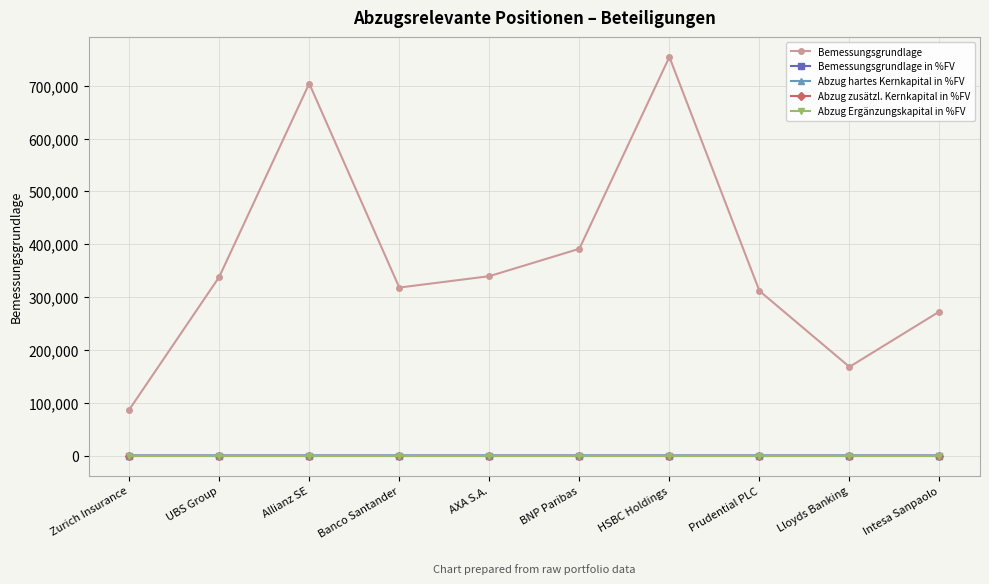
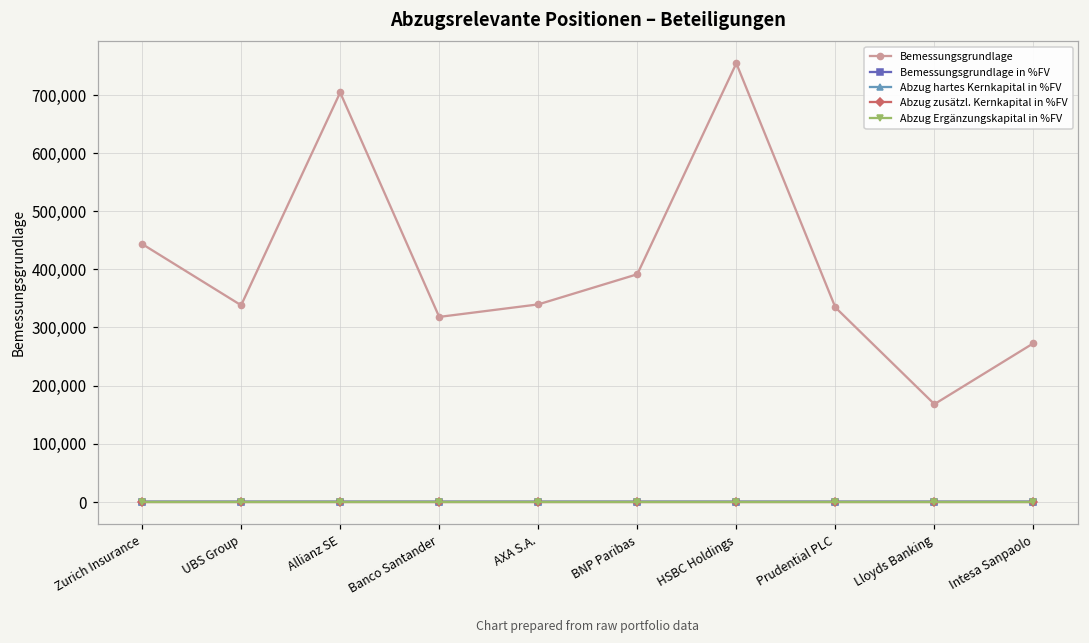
Bemessungsgrundlage, Zurich Insurance: 90,000 -> 440,000
Bemessungsgrundlage, Prudential PLC: 310,000 -> 330,000
